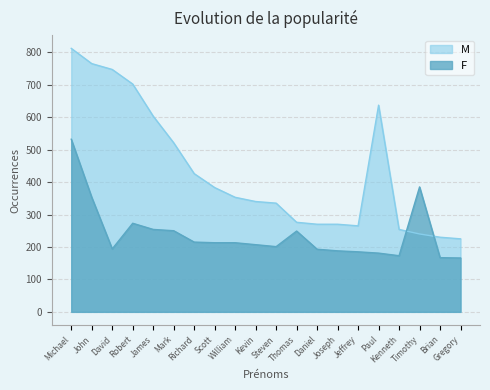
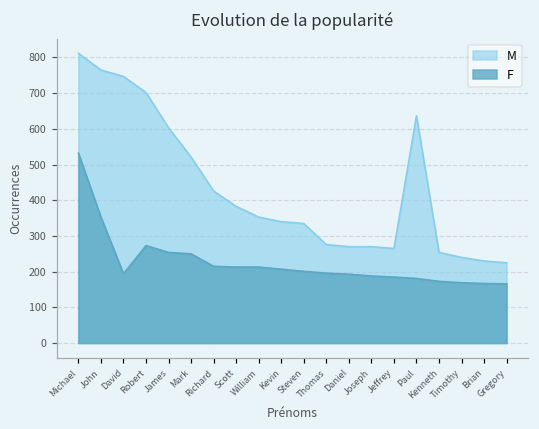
F, Thomas: 250 -> 200
F, Timothy: 390 -> 170
